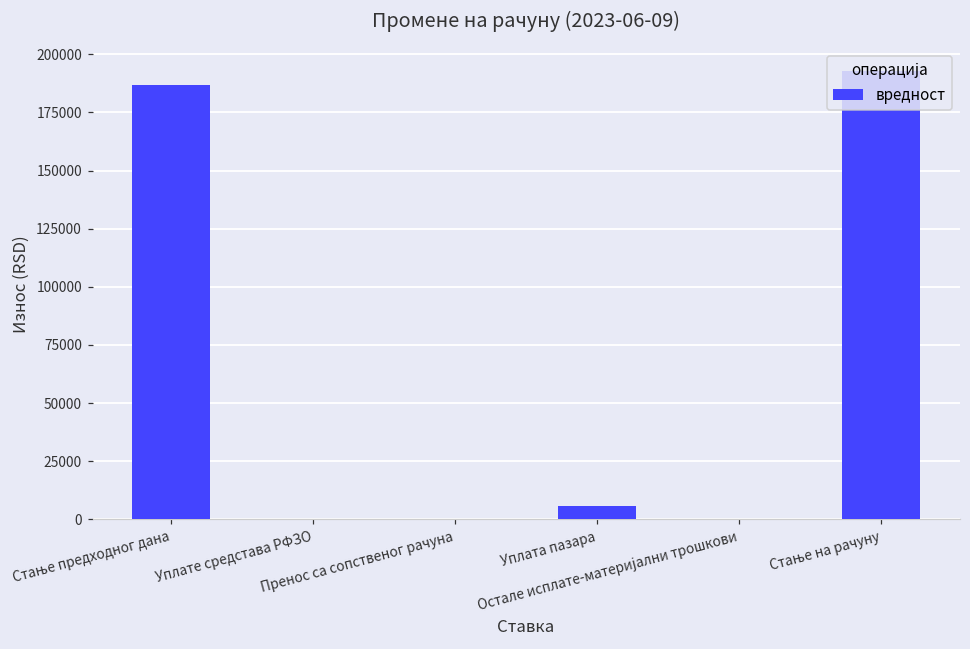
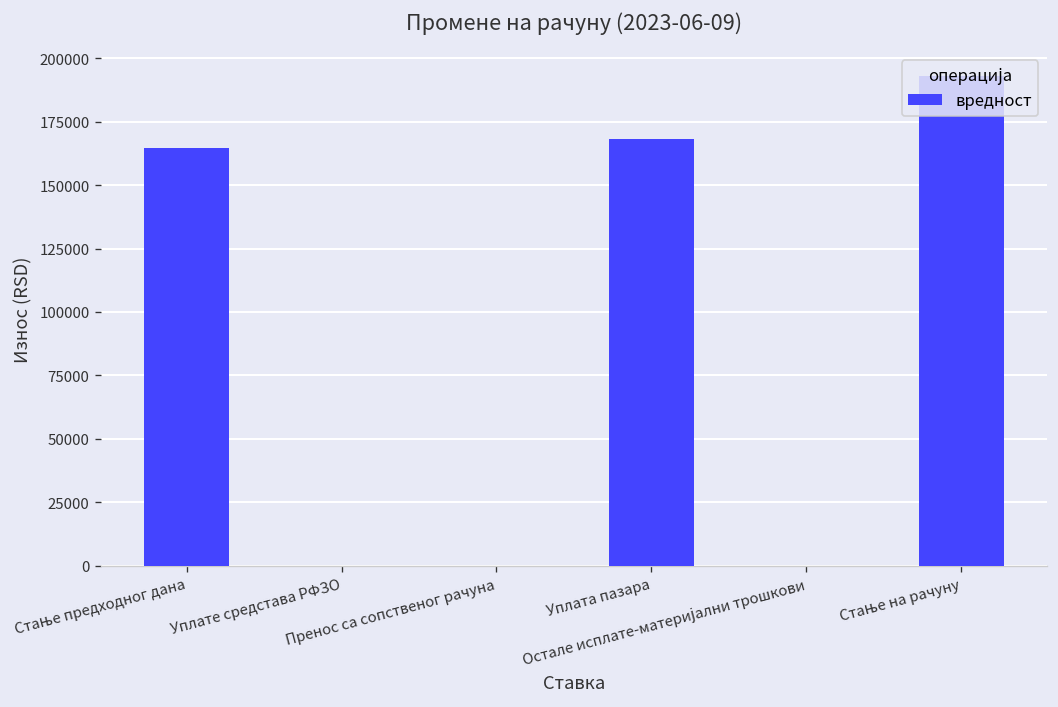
Стање предходног дана: 187000 -> 165000
Уплата пазара: 6000 -> 168000
